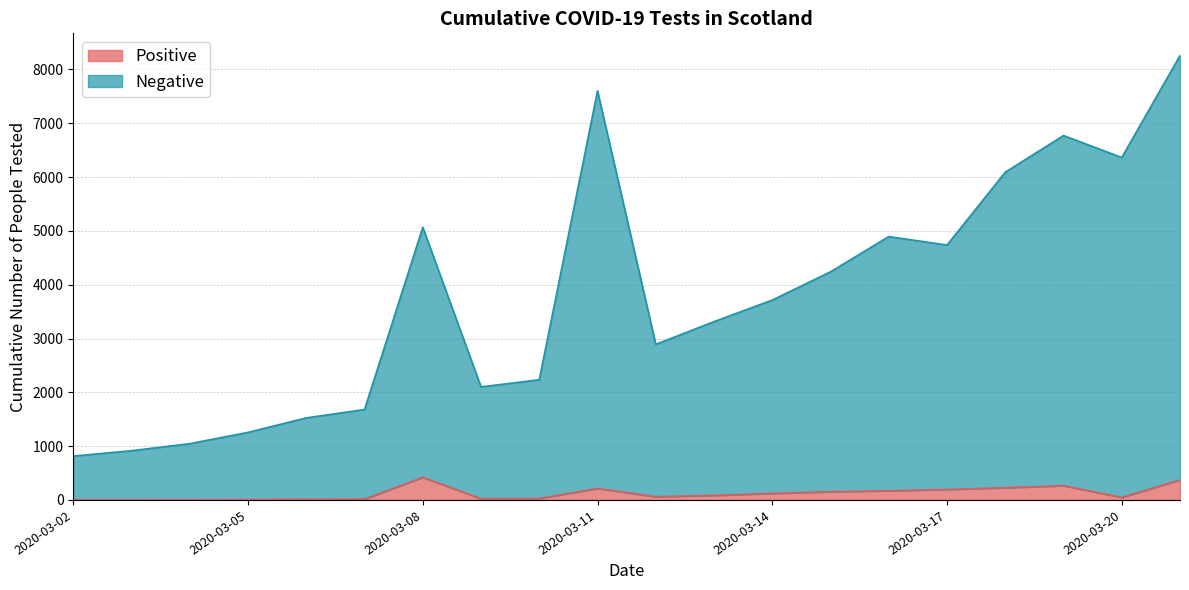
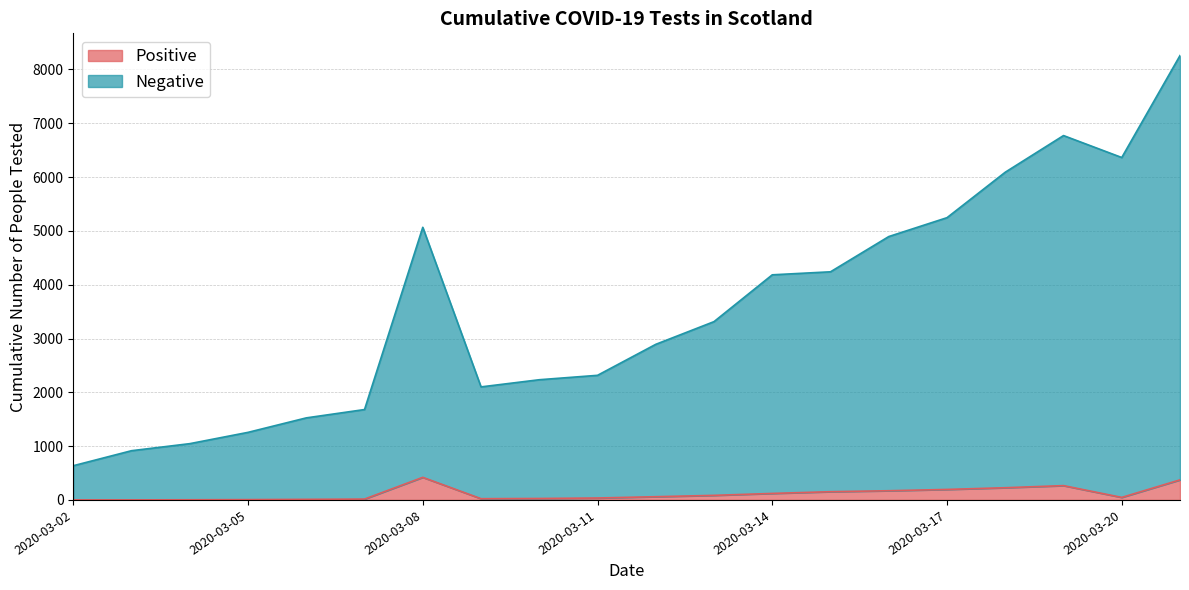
Negative, 2020-03-02: 800 -> 600
Positive, 2020-03-11: 200 -> 0
Negative, 2020-03-11: 7400 -> 2300
Negative, 2020-03-14: 3600 -> 4100
Negative, 2020-03-17: 4500 -> 5100
